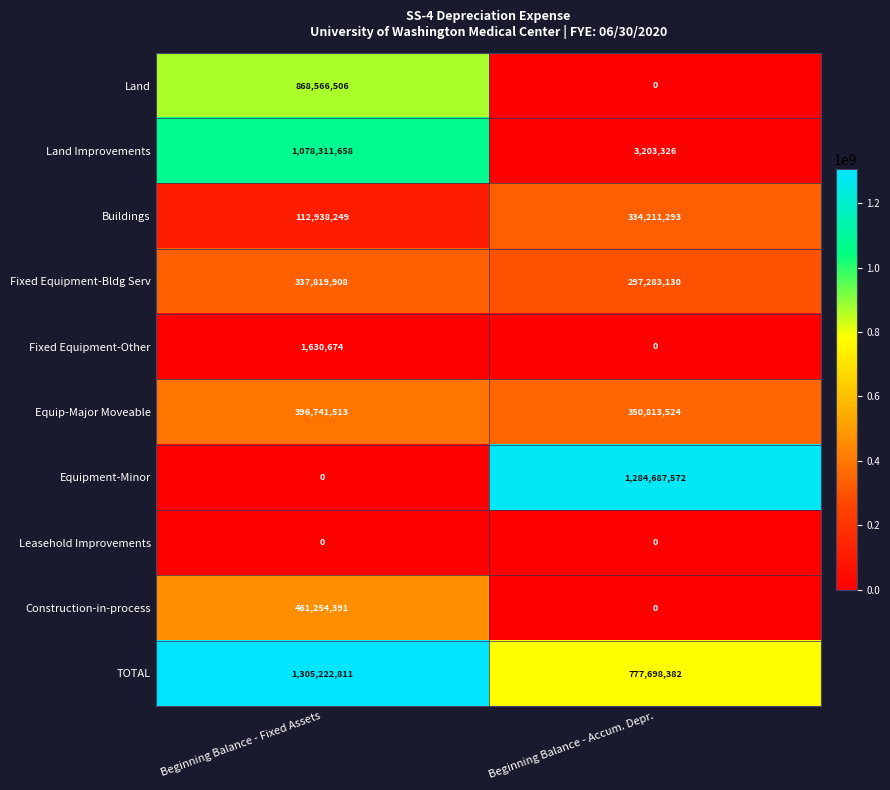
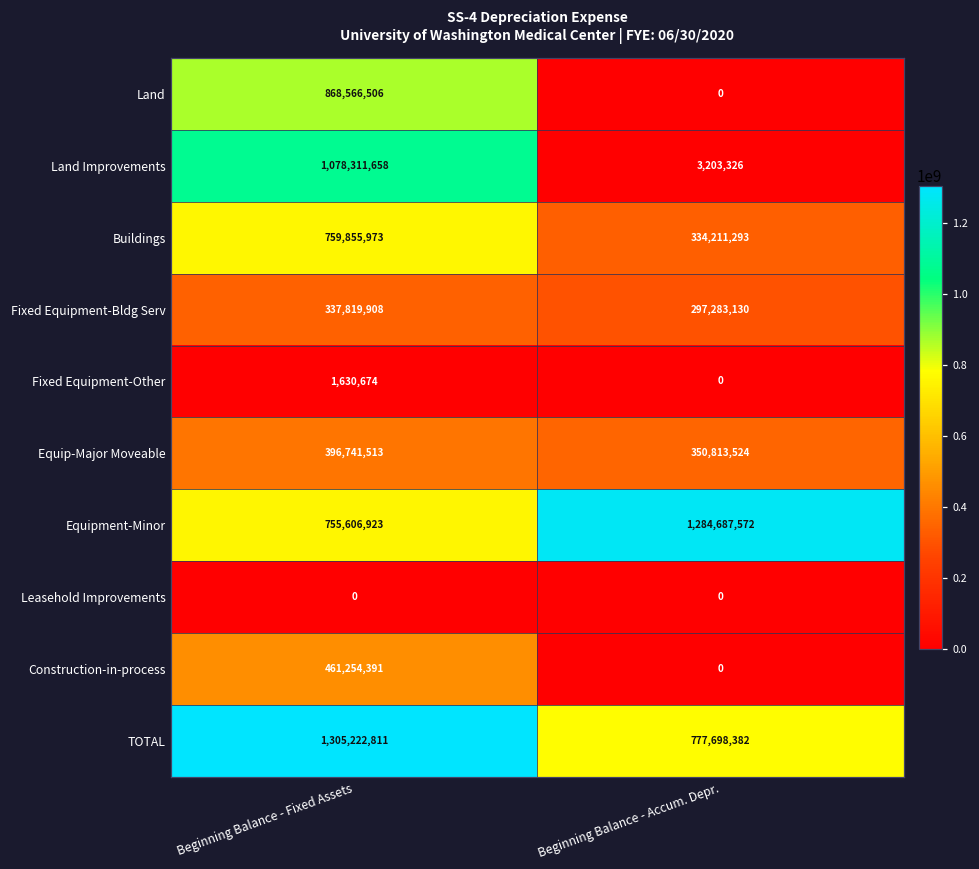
Buildings, Beginning Balance - Fixed Assets: 112,938,249 -> 759,855,973
Equipment-Minor, Beginning Balance - Fixed Assets: 0 -> 755,606,923
